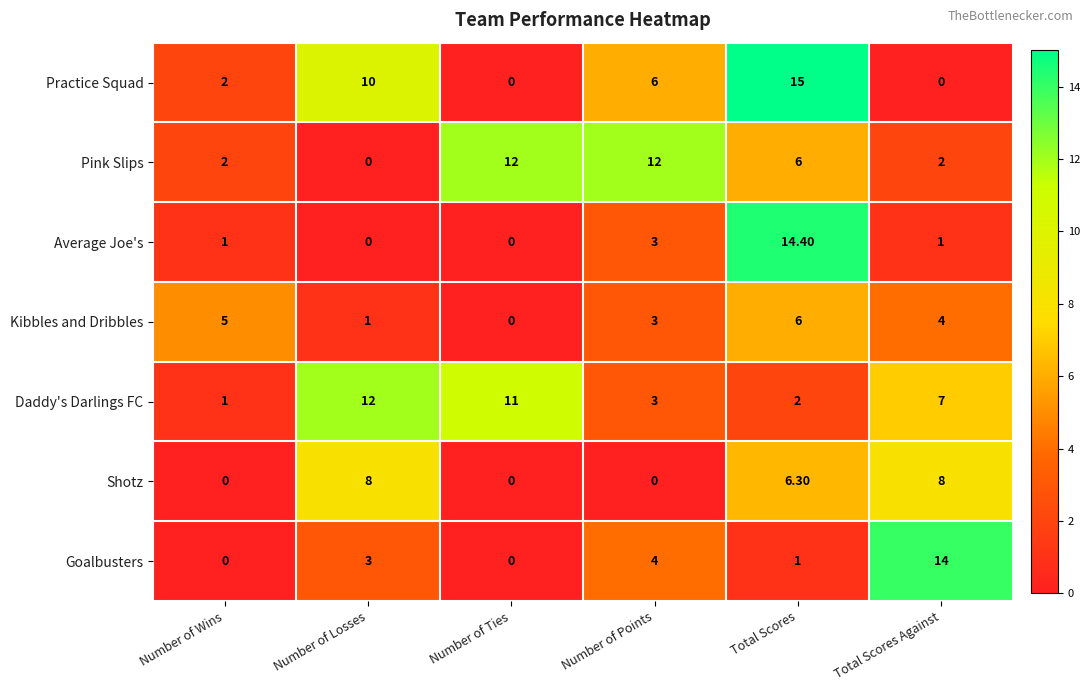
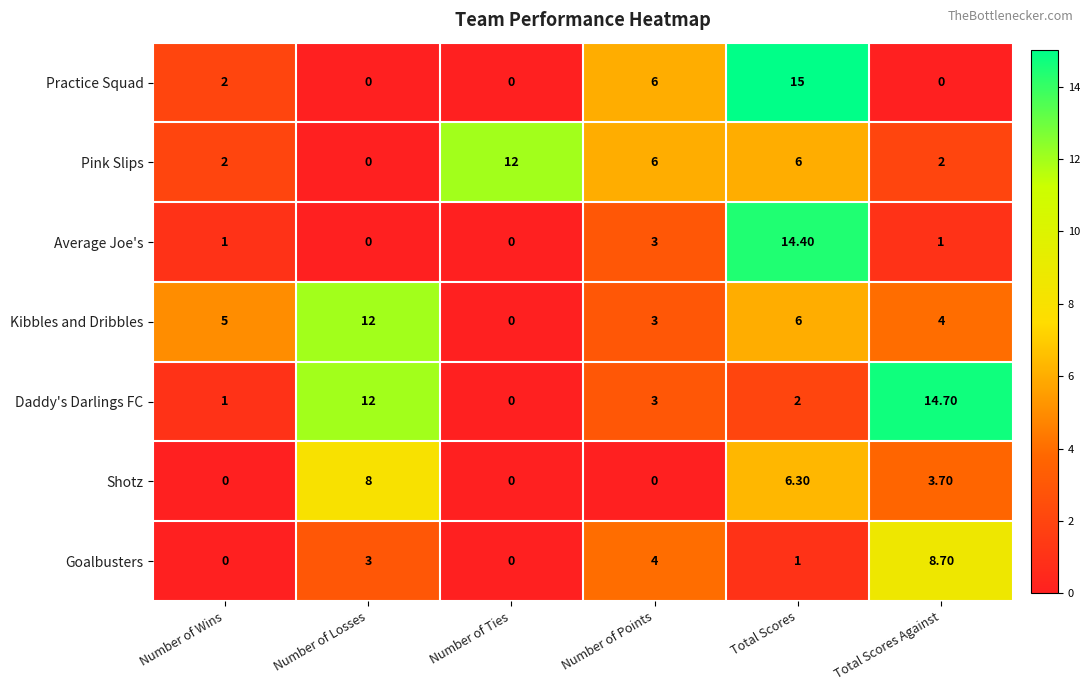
Practice Squad, Number of Losses: 10 -> 0
Pink Slips, Number of Points: 12 -> 6
Kibbles and Dribbles, Number of Losses: 1 -> 12
Daddy's Darlings FC, Number of Ties: 11 -> 0
Daddy's Darlings FC, Total Scores Against: 7 -> 14.70
Shotz, Total Scores Against: 8 -> 3.70
Goalbusters, Total Scores Against: 14 -> 8.70
